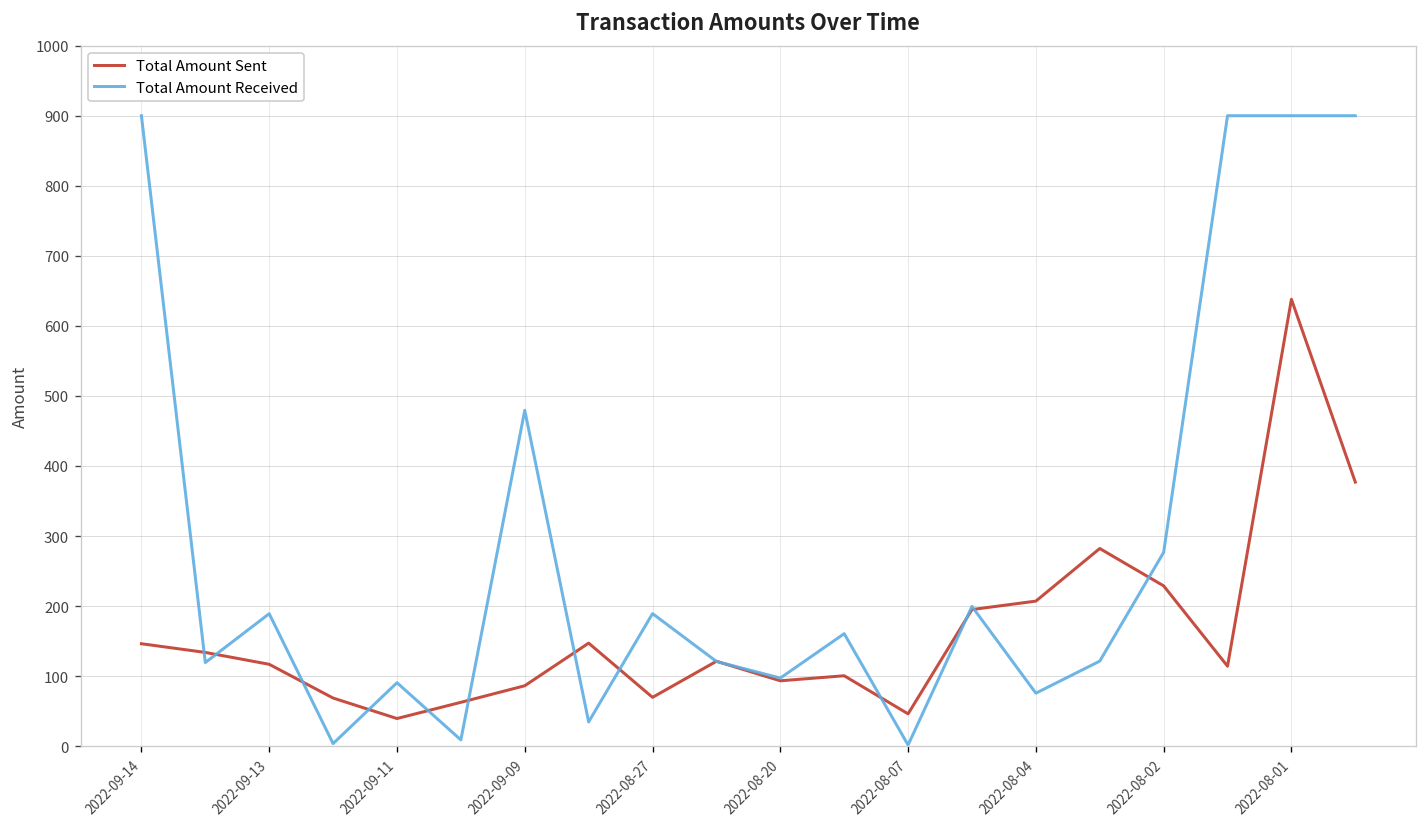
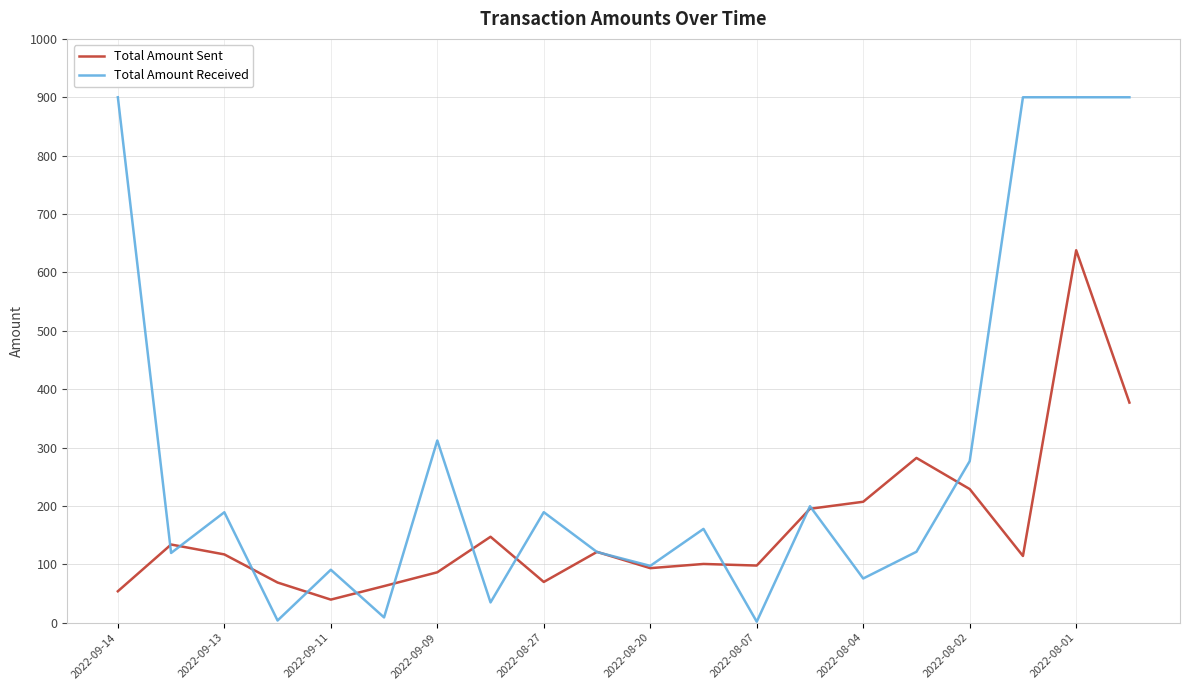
Total Amount Sent, 2022-09-14: 150 -> 50
Total Amount Received, 2022-09-09: 480 -> 310
Total Amount Sent, 2022-08-07: 50 -> 100
